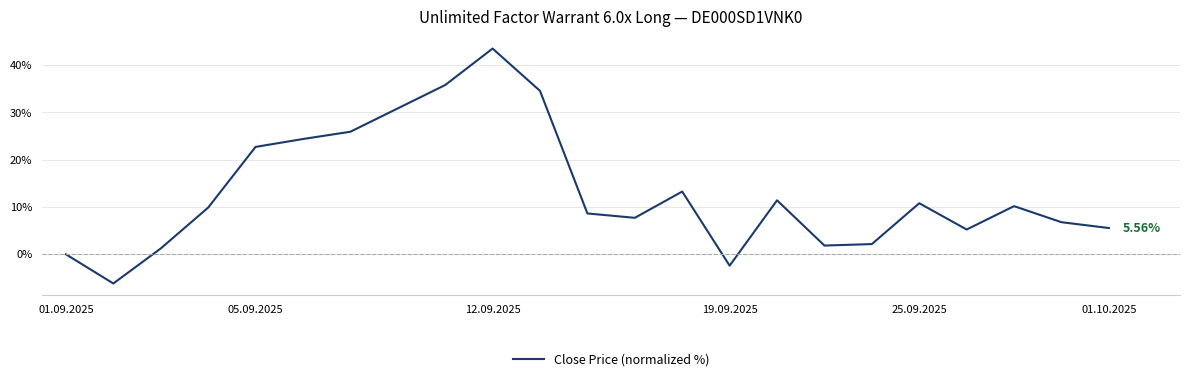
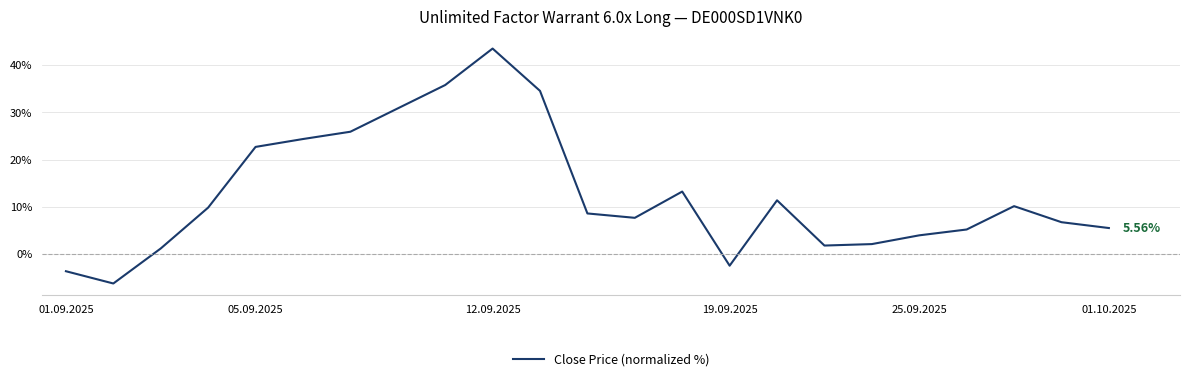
01.09.2025: 0% -> -4%
25.09.2025: 11% -> 4%
